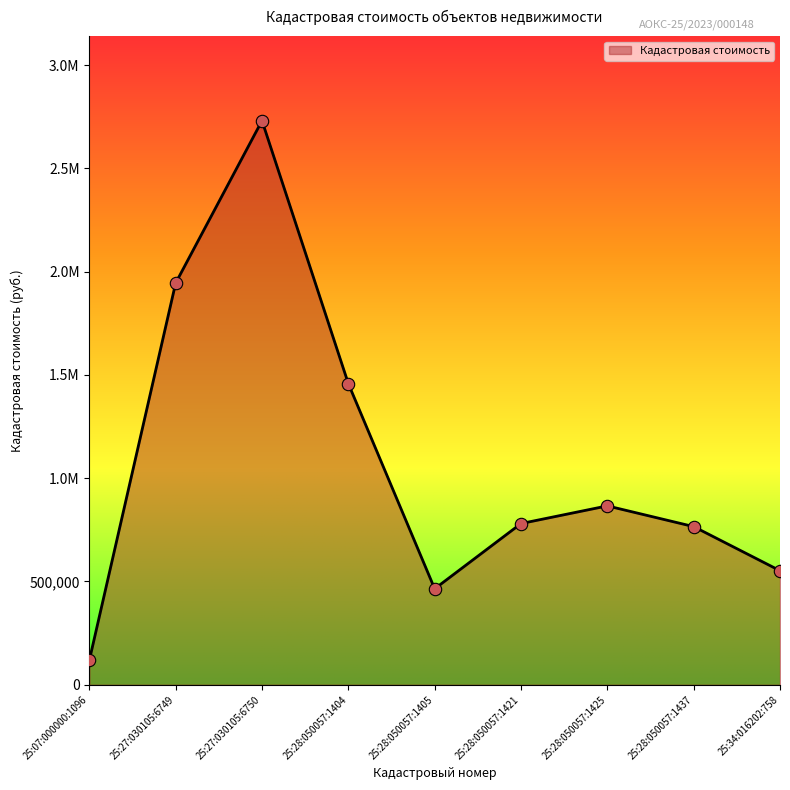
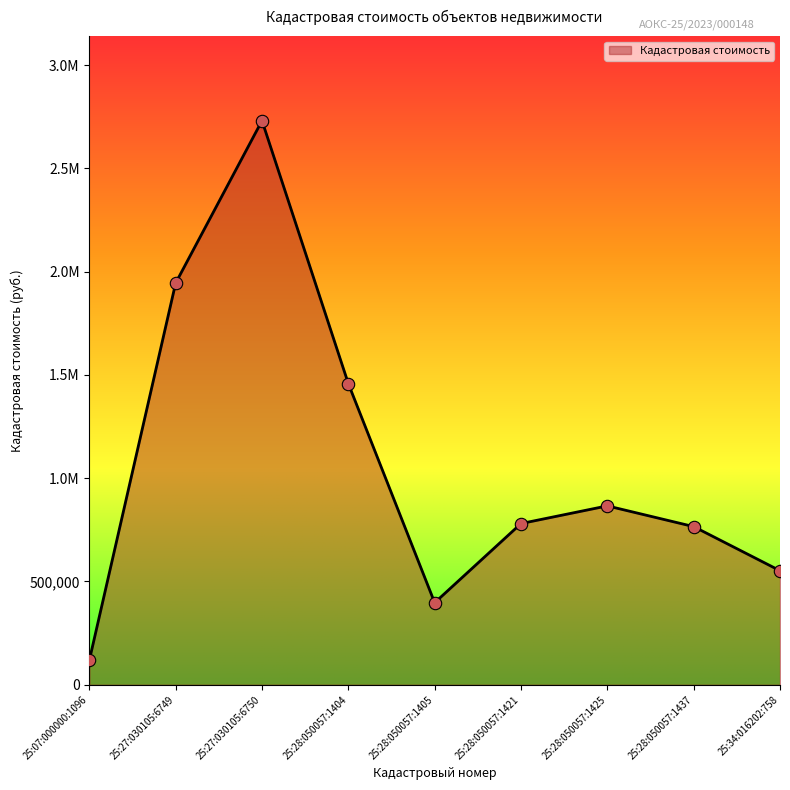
25:28:050057:1405: 460,000 -> 400,000
